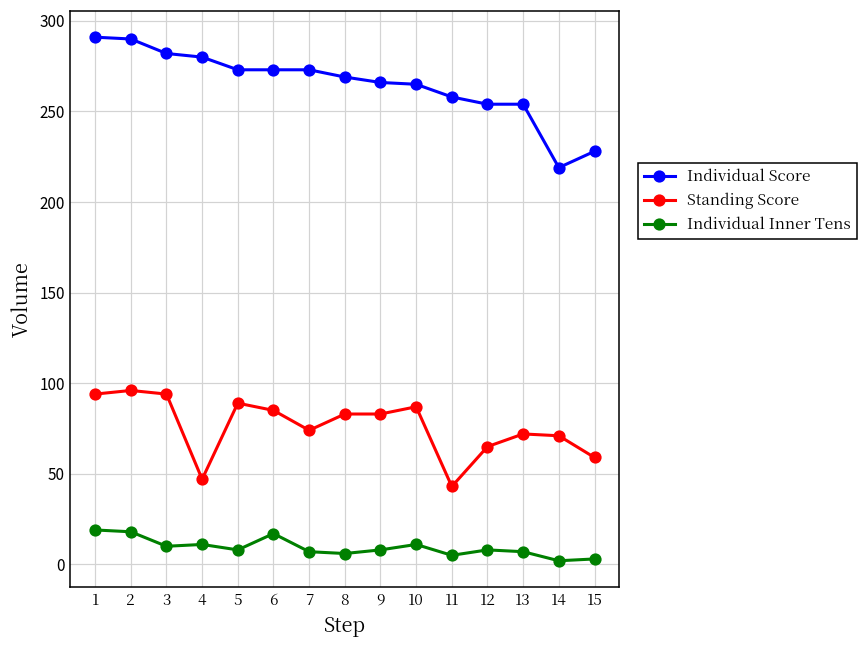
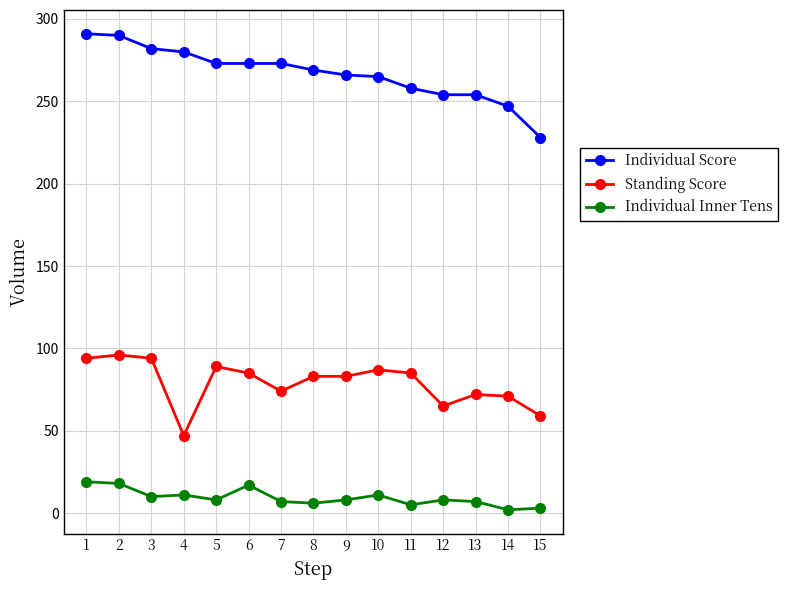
Standing Score, 11: 43 -> 85
Individual Score, 14: 219 -> 247
